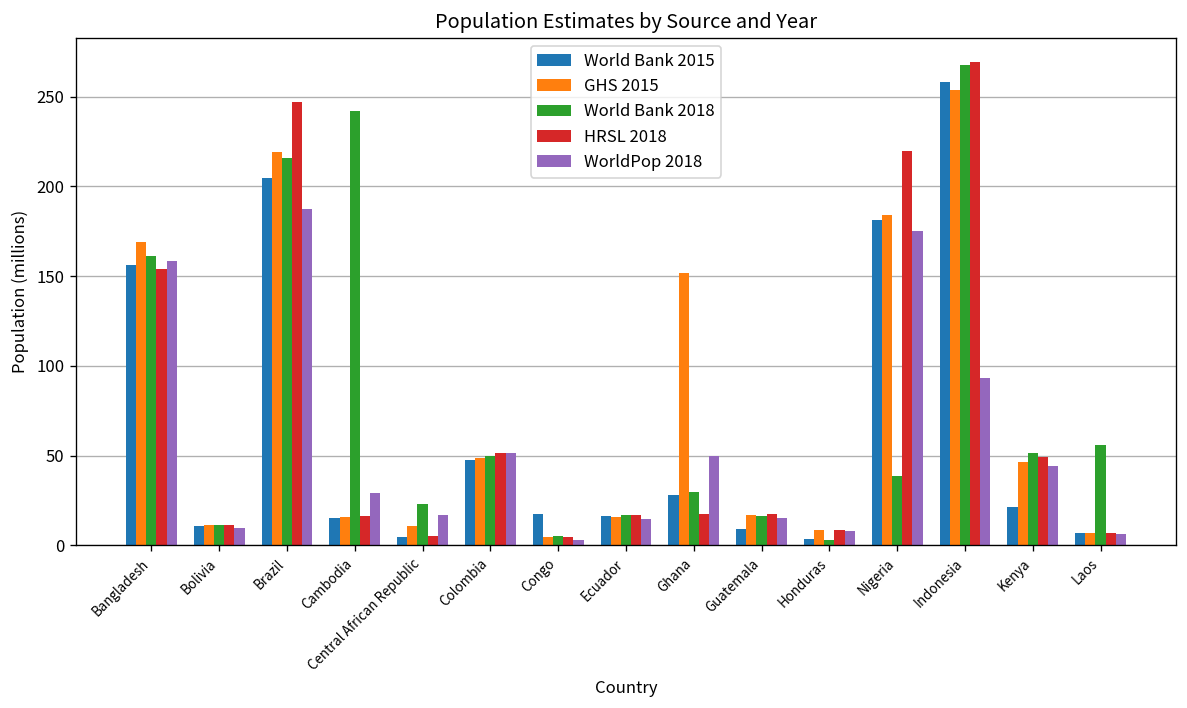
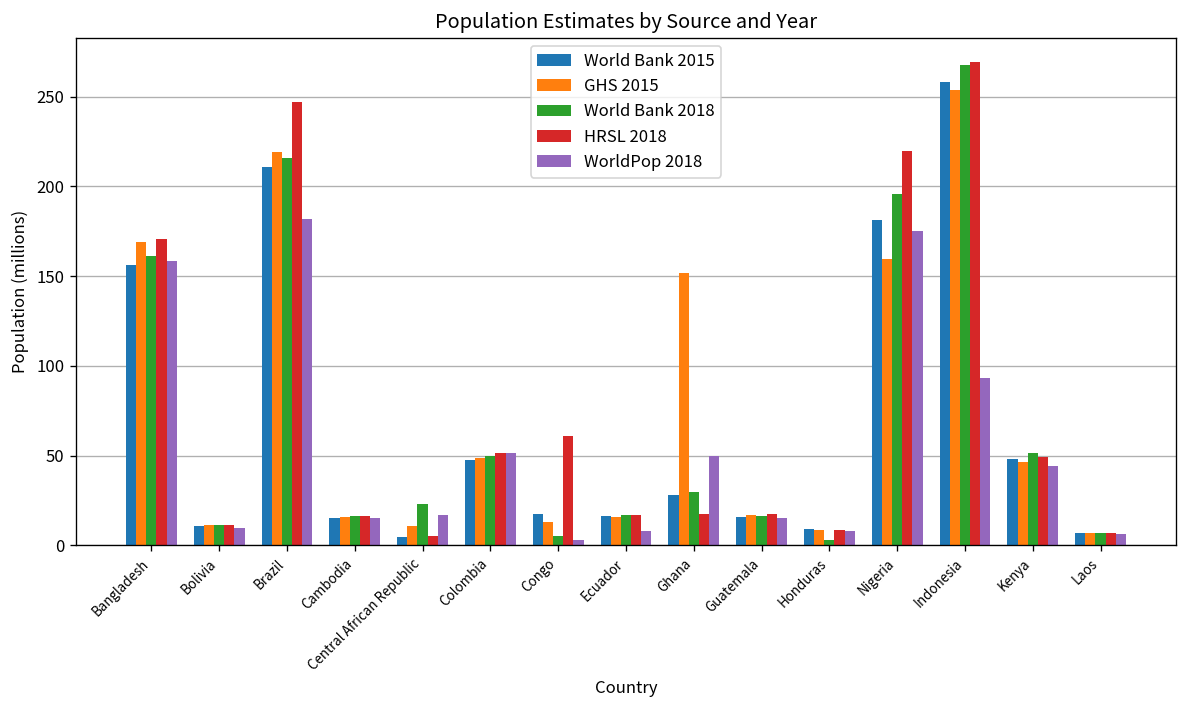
HRSL 2018, Bangladesh: 154 -> 170
World Bank 2015, Brazil: 205 -> 211
WorldPop 2018, Brazil: 187 -> 182
World Bank 2018, Cambodia: 242 -> 16
WorldPop 2018, Cambodia: 29 -> 15
GHS 2015, Congo: 5 -> 13
HRSL 2018, Congo: 5 -> 61
WorldPop 2018, Ecuador: 15 -> 8
World Bank 2015, Guatemala: 9 -> 16
World Bank 2015, Honduras: 4 -> 9
GHS 2015, Nigeria: 184 -> 159
World Bank 2018, Nigeria: 39 -> 196
World Bank 2015, Kenya: 21 -> 48
World Bank 2018, Laos: 56 -> 7
